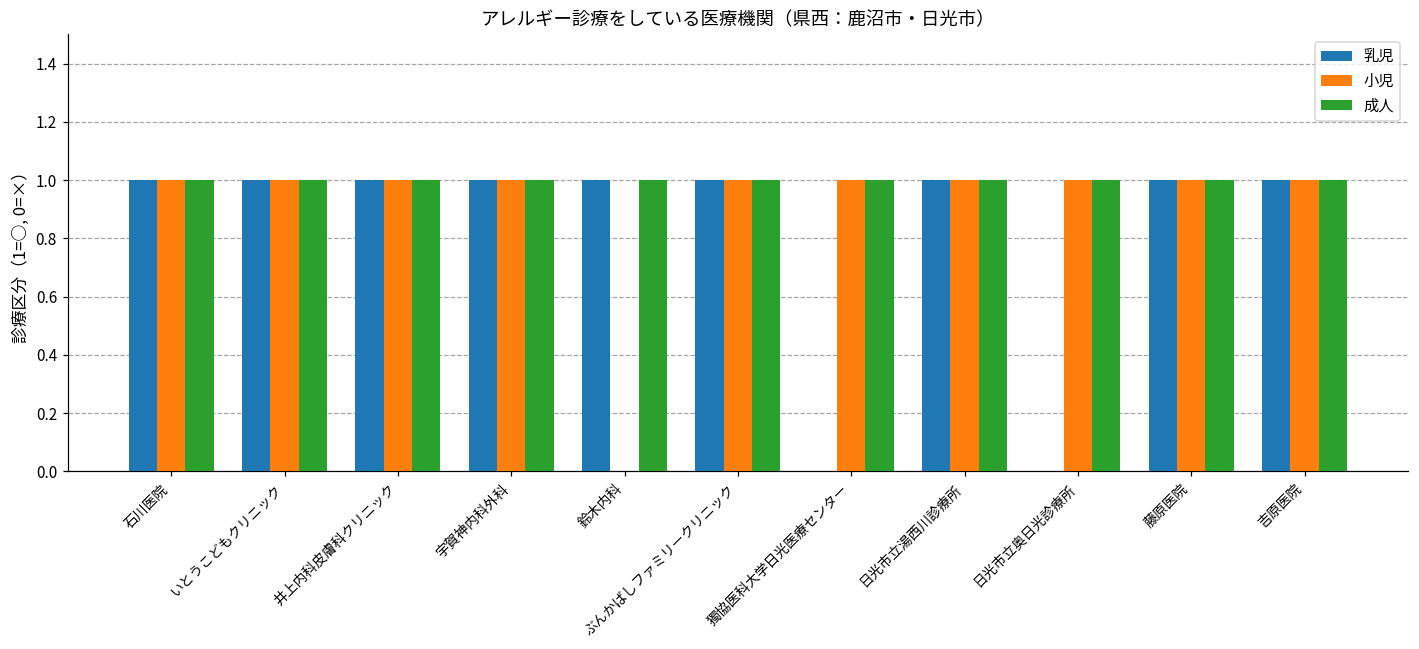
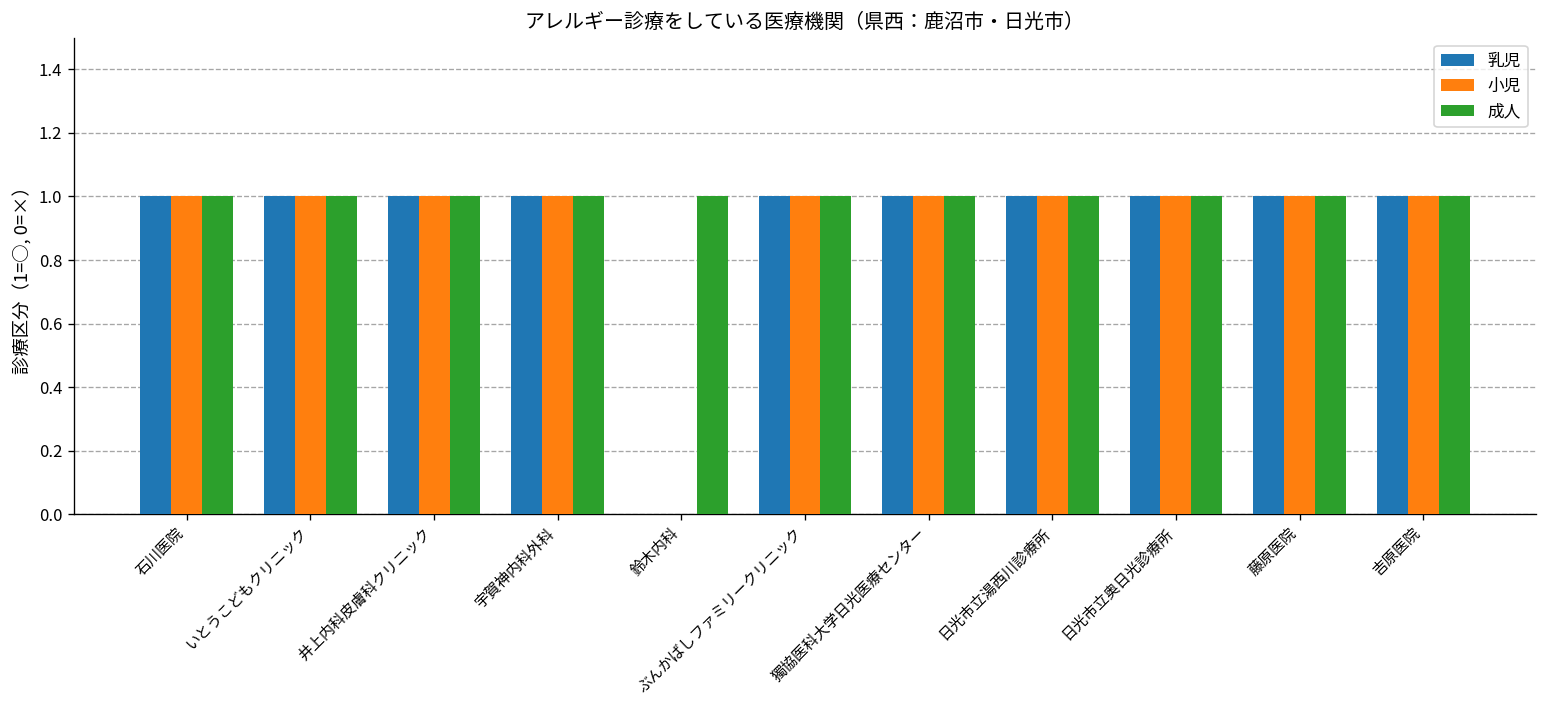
乳児, 鈴木内科: 1 -> 0
乳児, 獨協医科大学日光医療センター: 0 -> 1
乳児, 日光市立奥日光診療所: 0 -> 1
